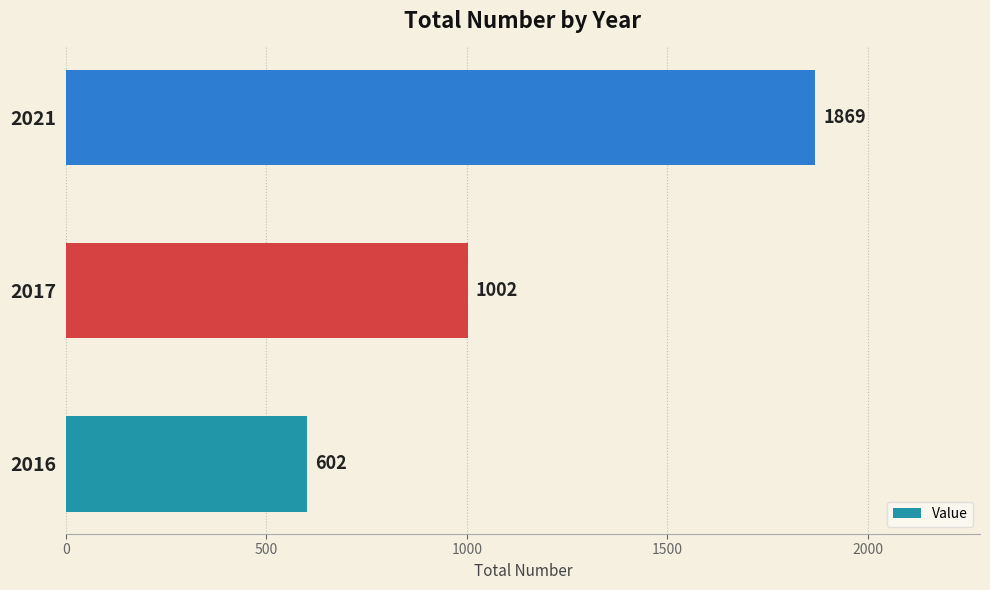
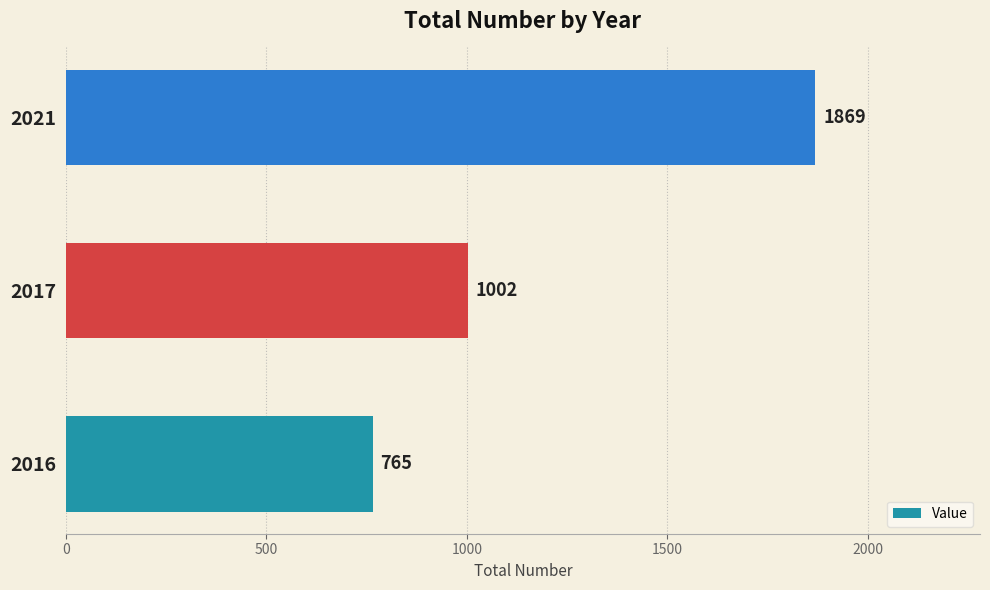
2016: 602 -> 765
